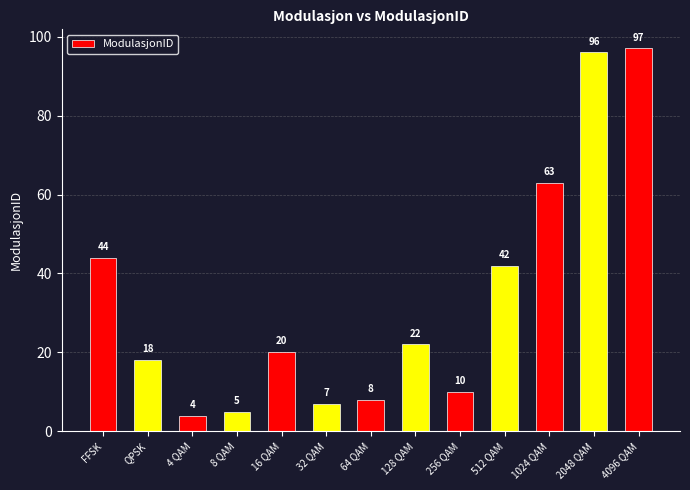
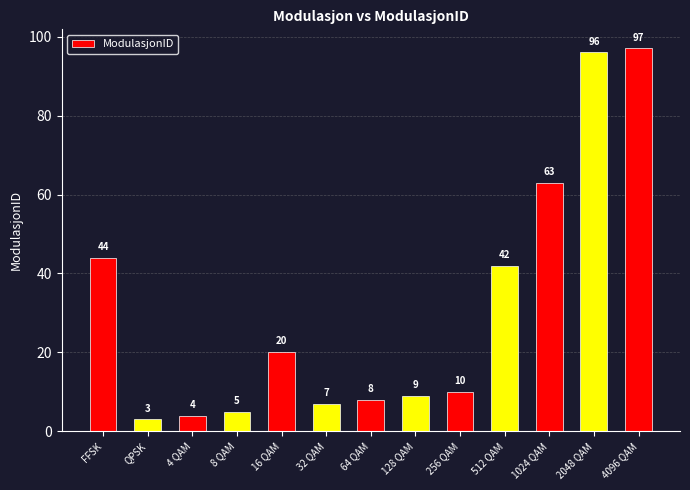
QPSK: 18 -> 3
128 QAM: 22 -> 9
